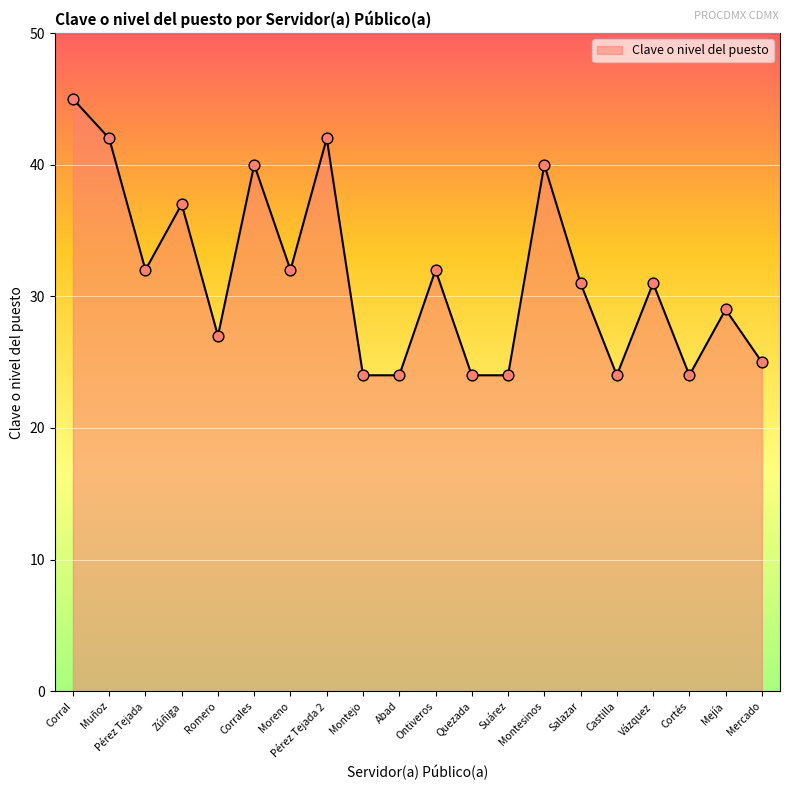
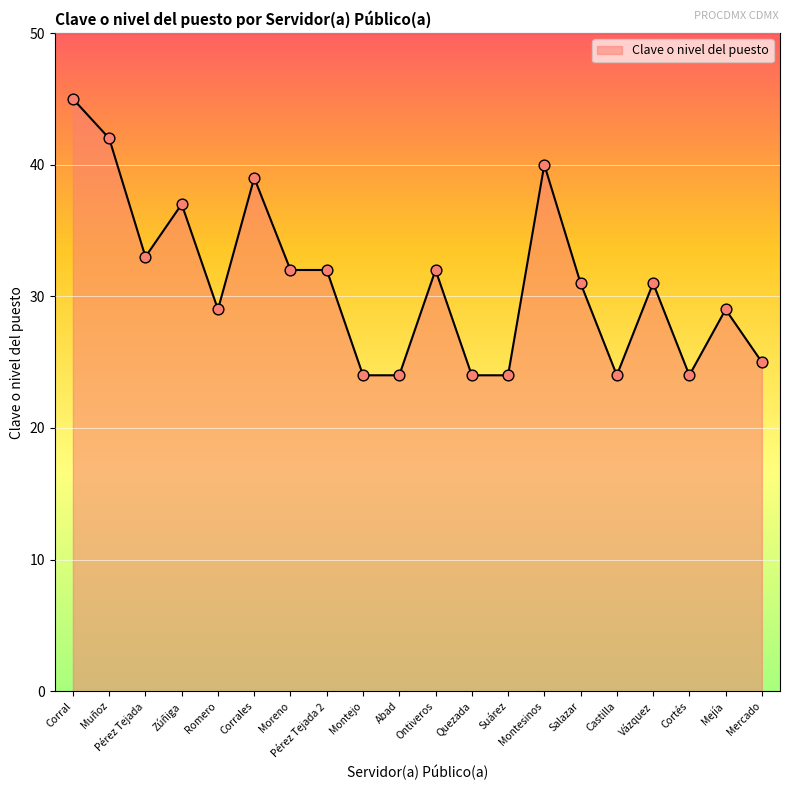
Pérez Tejada: 32 -> 33
Romero: 27 -> 29
Corrales: 40 -> 39
Pérez Tejada 2: 42 -> 32
